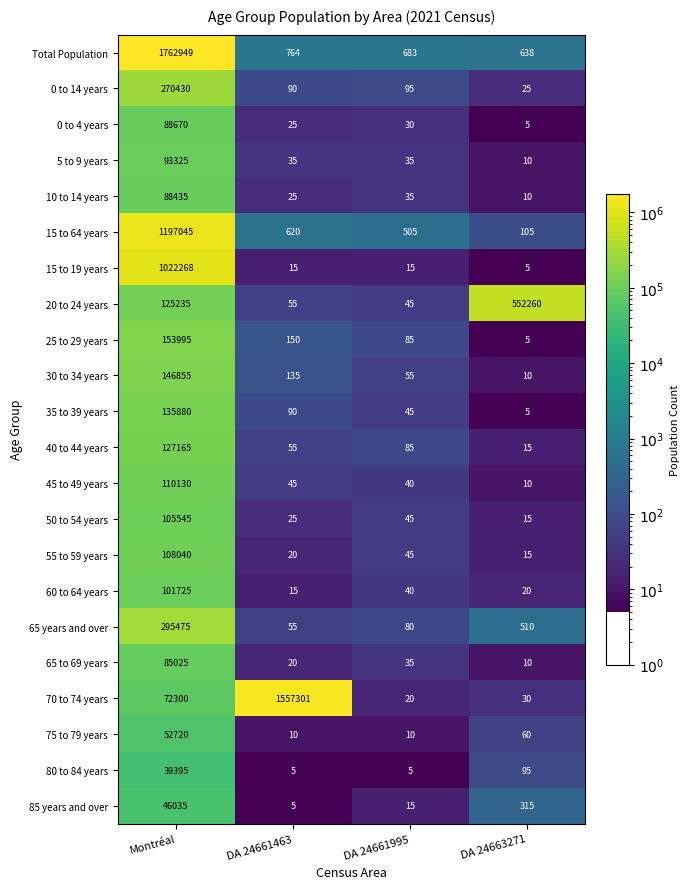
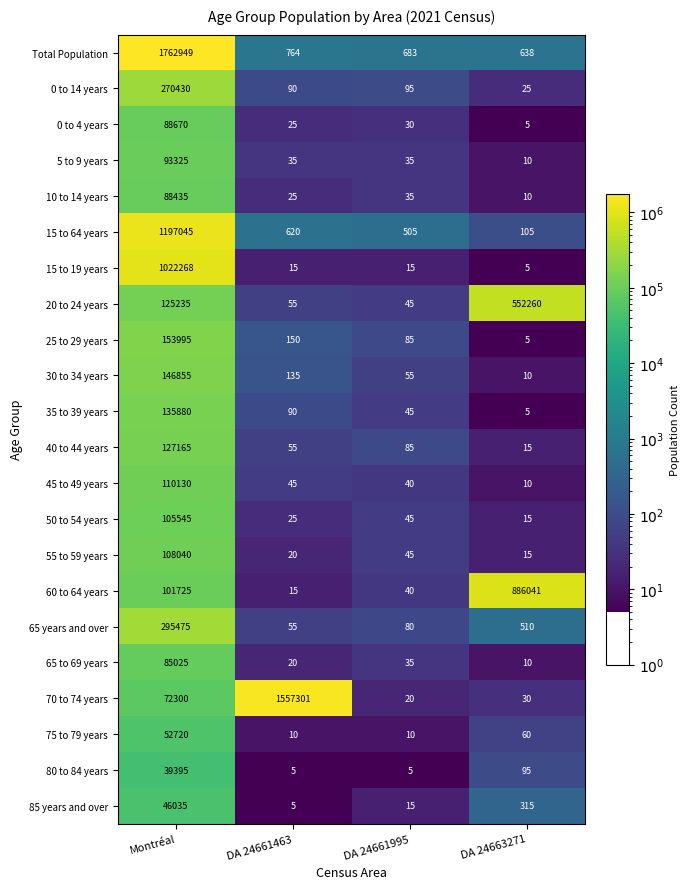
60 to 64 years, DA 24663271: 20 -> 886041
